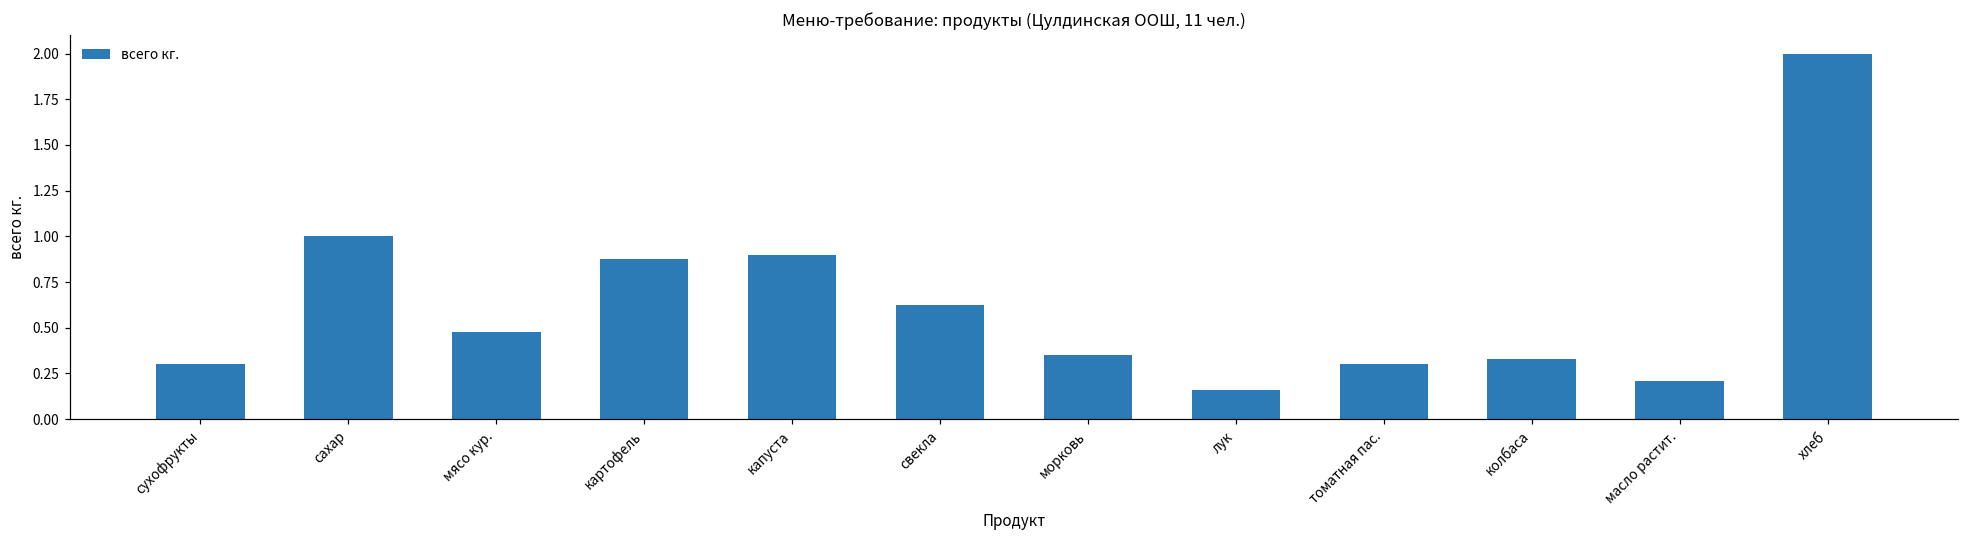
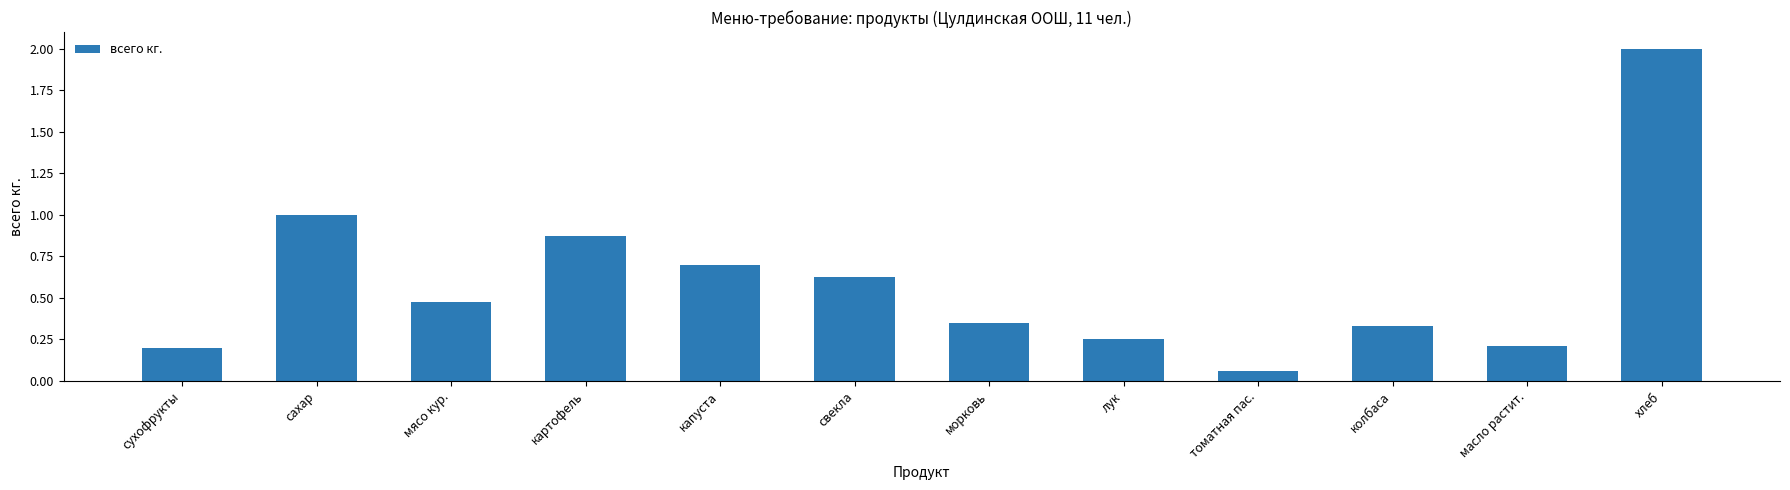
сухофрукты: 0.3 -> 0.2
капуста: 0.9 -> 0.7
лук: 0.16 -> 0.25
томатная пас.: 0.30 -> 0.06
